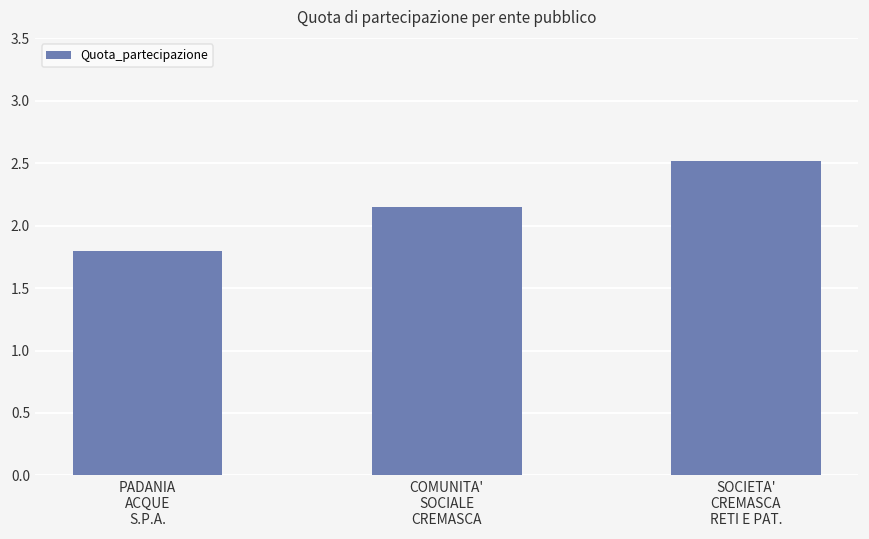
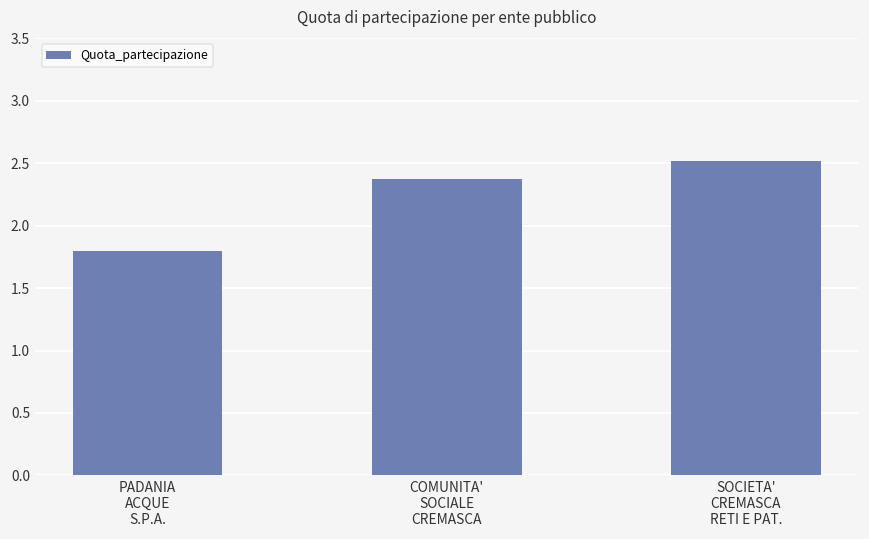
COMUNITA' SOCIALE CREMASCA: 2.15 -> 2.37
